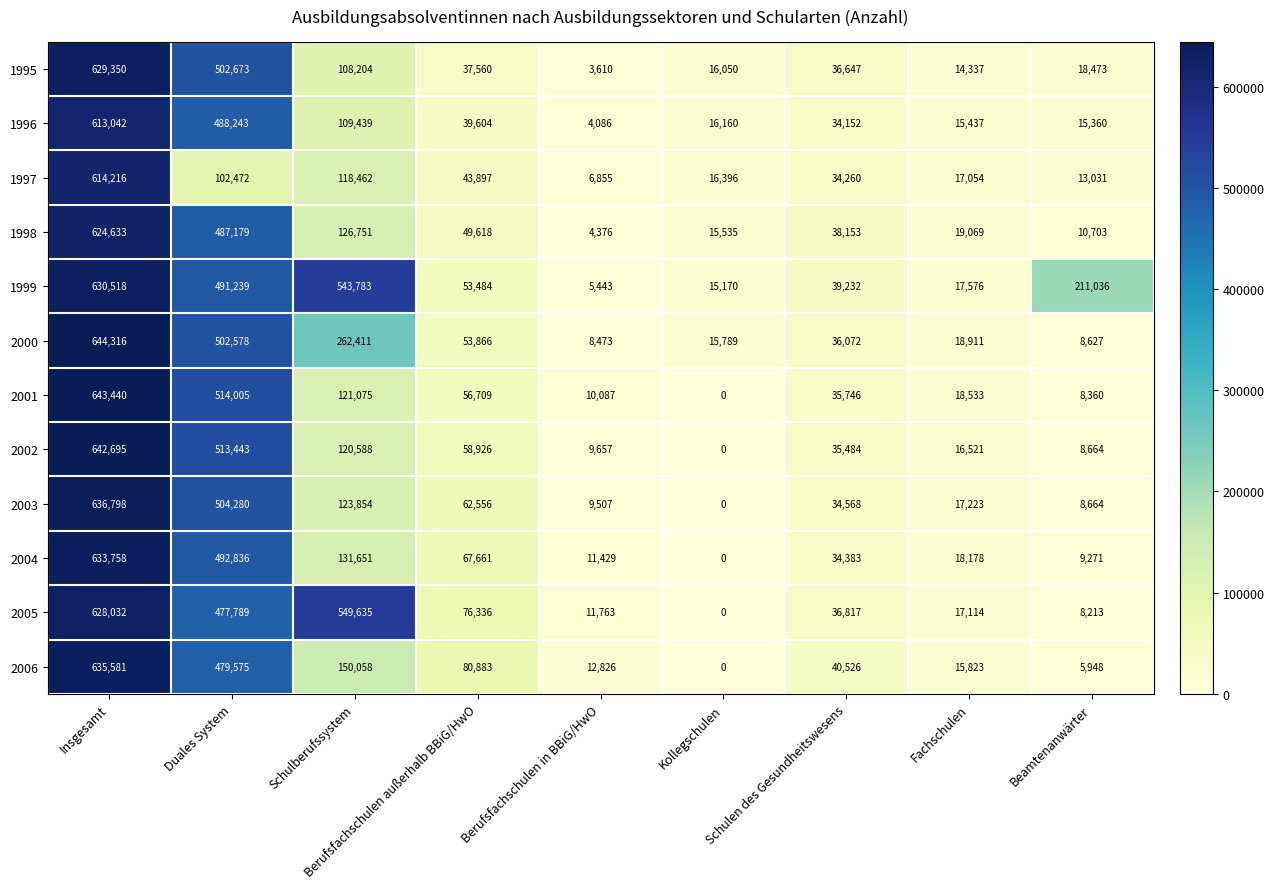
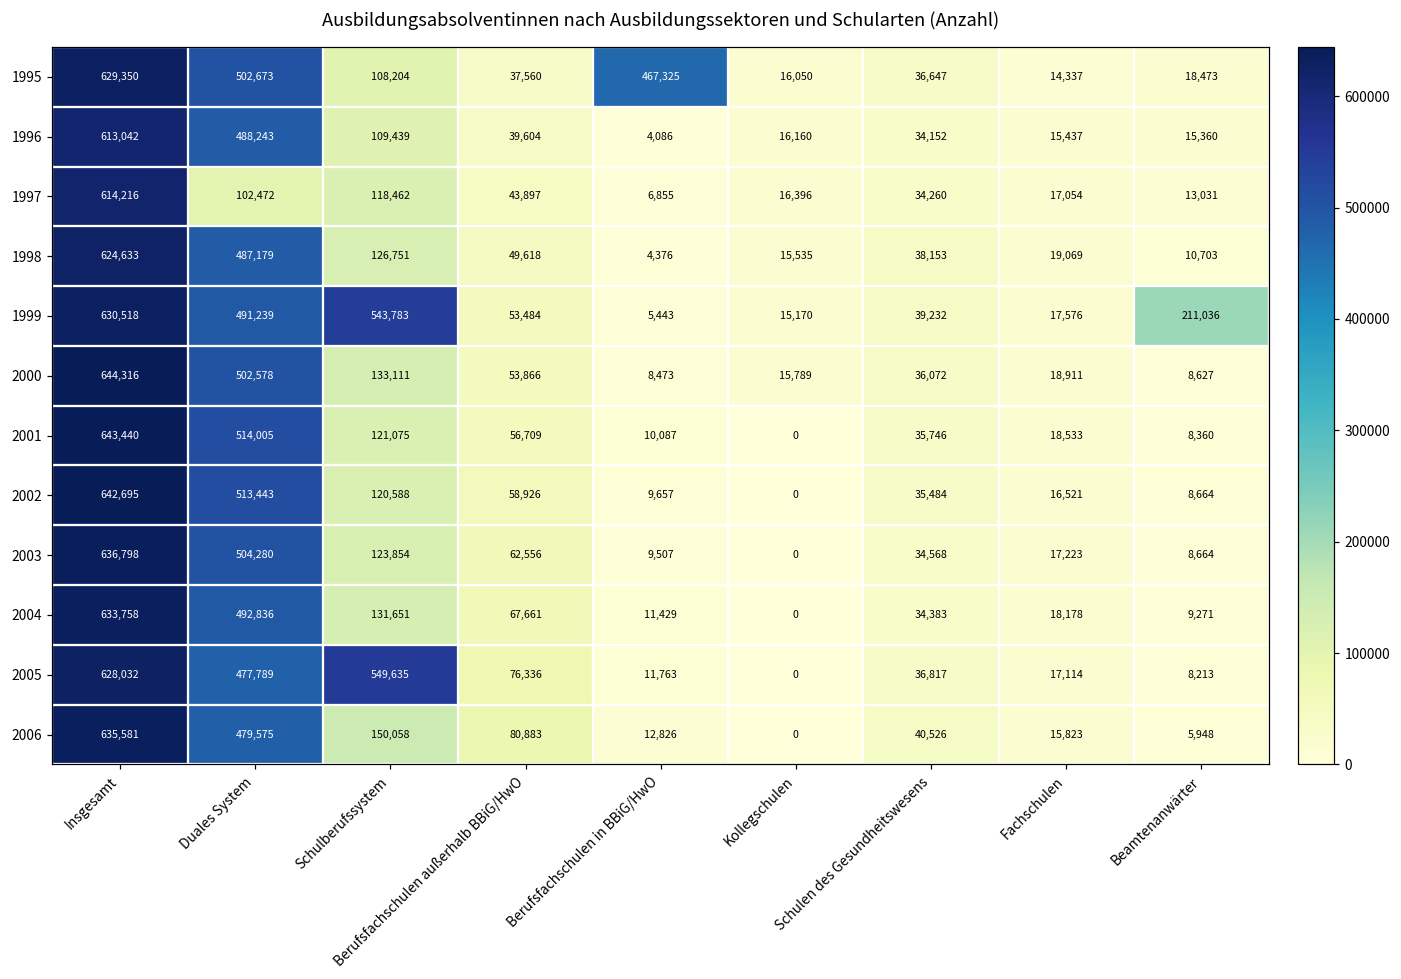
1995, Berufsfachschulen in BBiG/HwO: 3,610 -> 467,325
2000, Schulberufssystem: 262,411 -> 133,111
